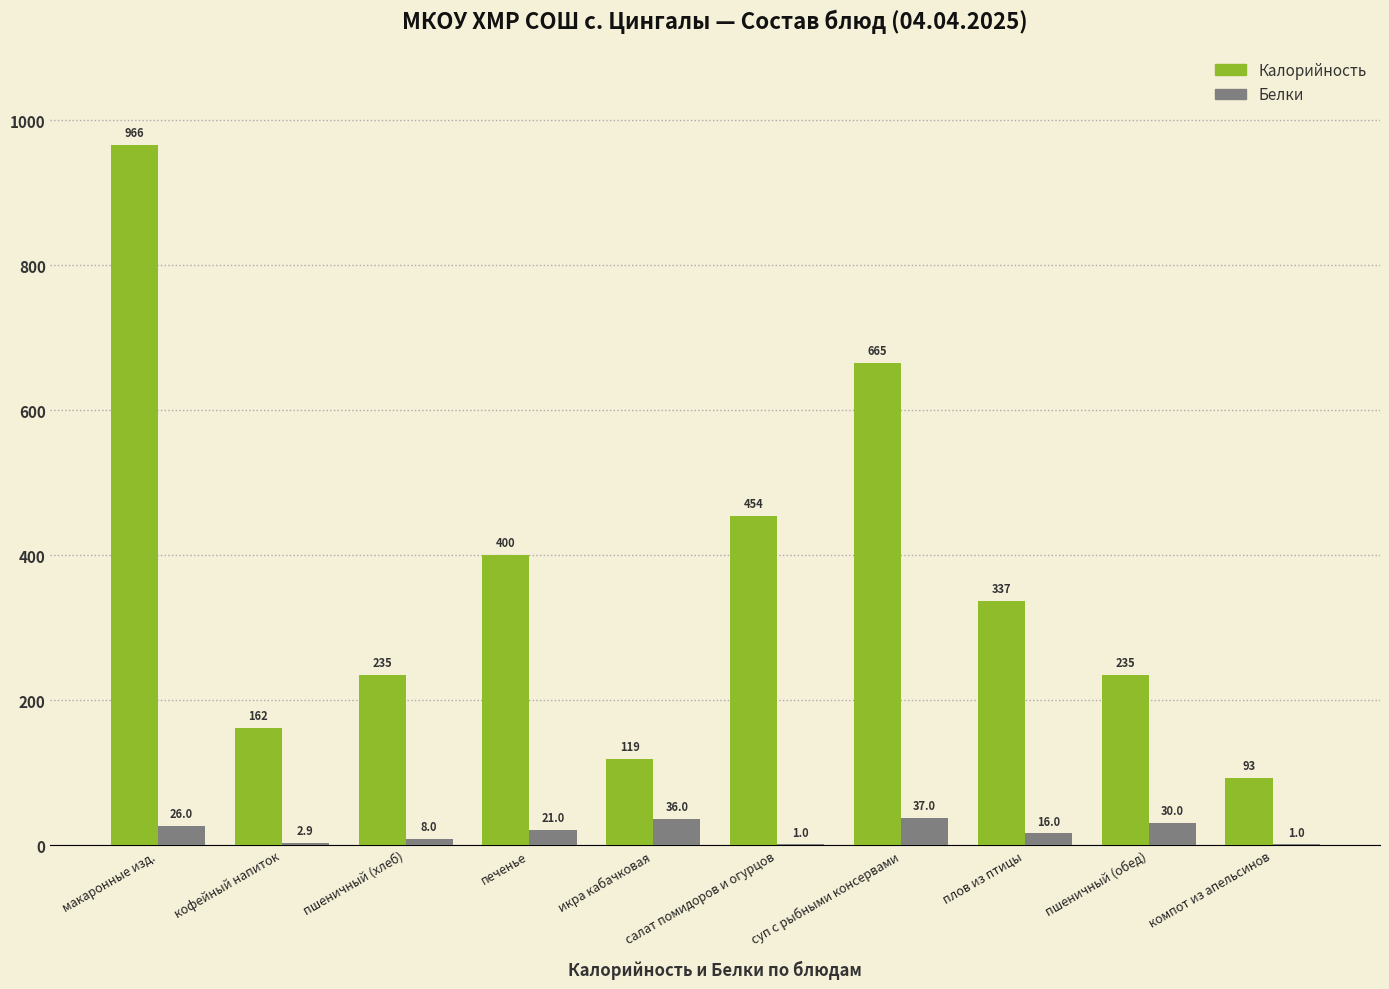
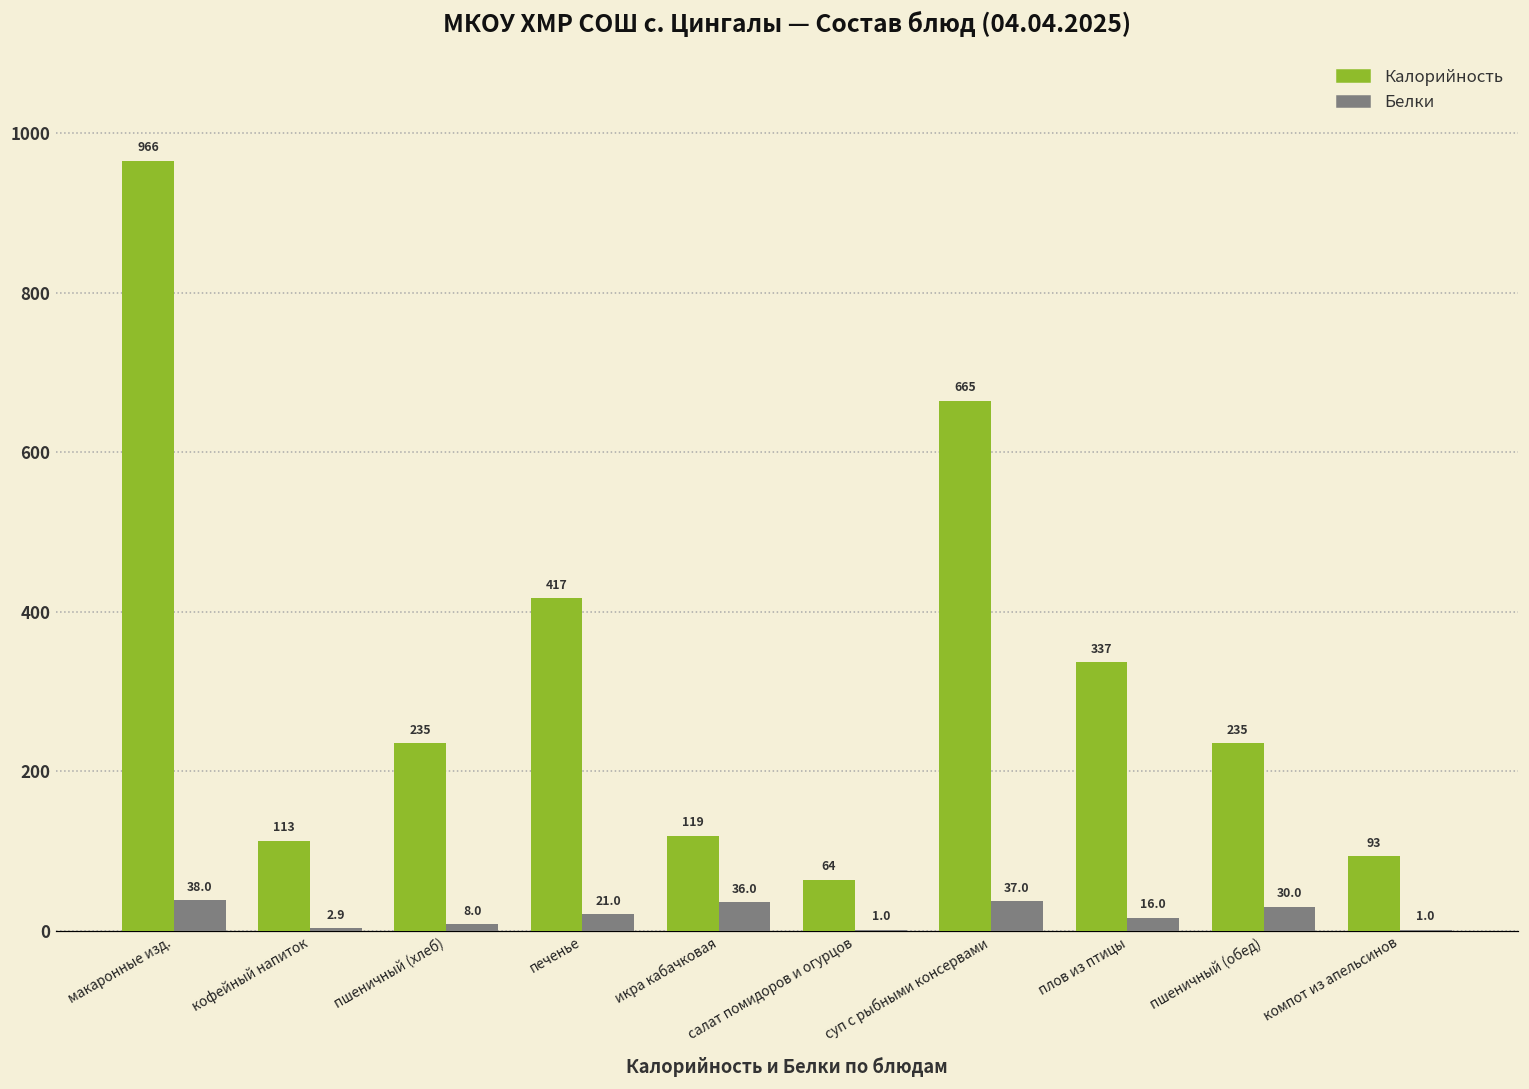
Белки, макаронные изд.: 26.0 -> 38.0
Калорийность, кофейный напиток: 162 -> 113
Калорийность, печенье: 400 -> 417
Калорийность, салат помидоров и огурцов: 454 -> 64
